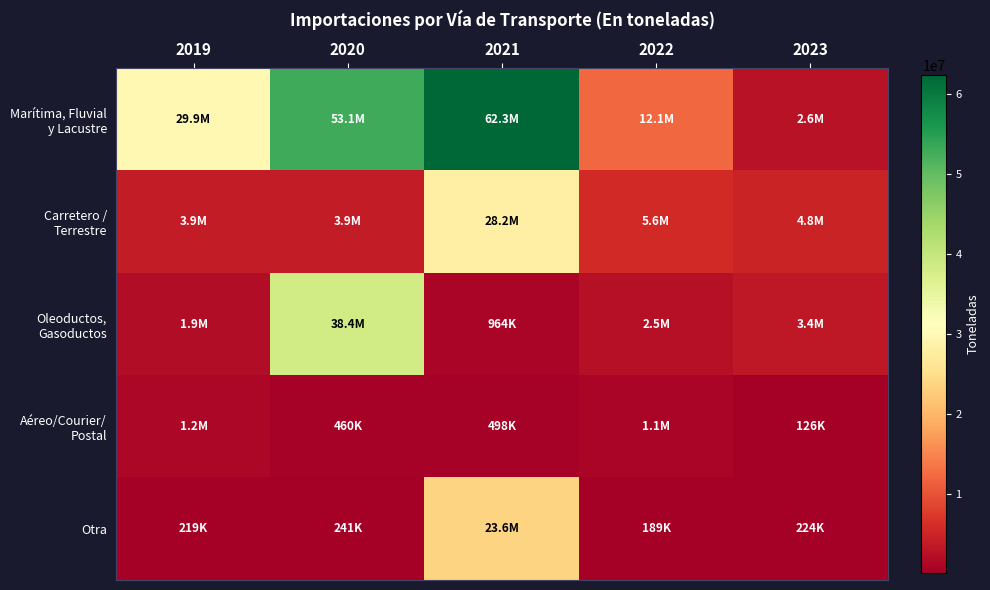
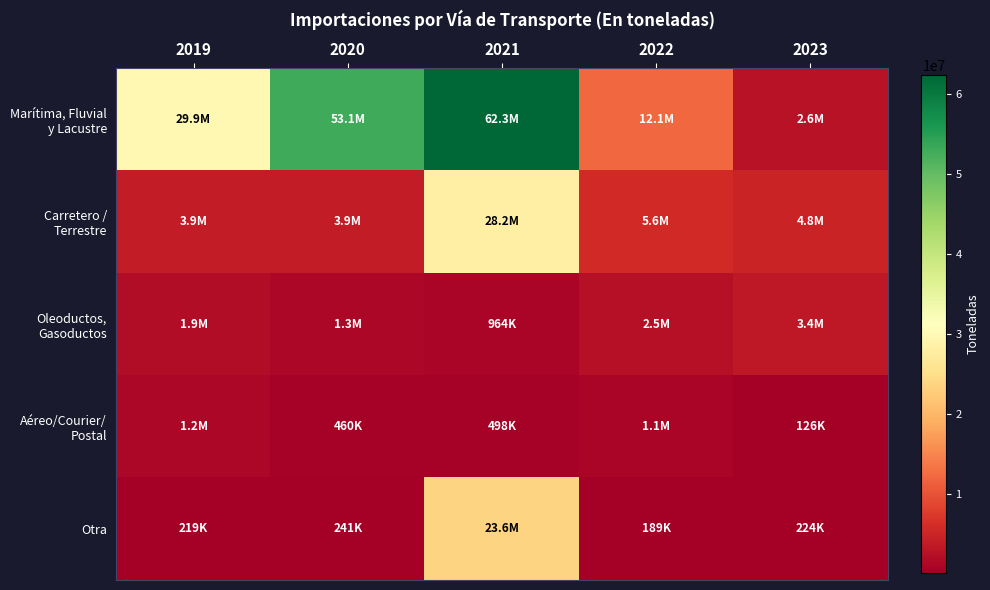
Oleoductos, Gasoductos, 2020: 38.4M -> 1.3M
